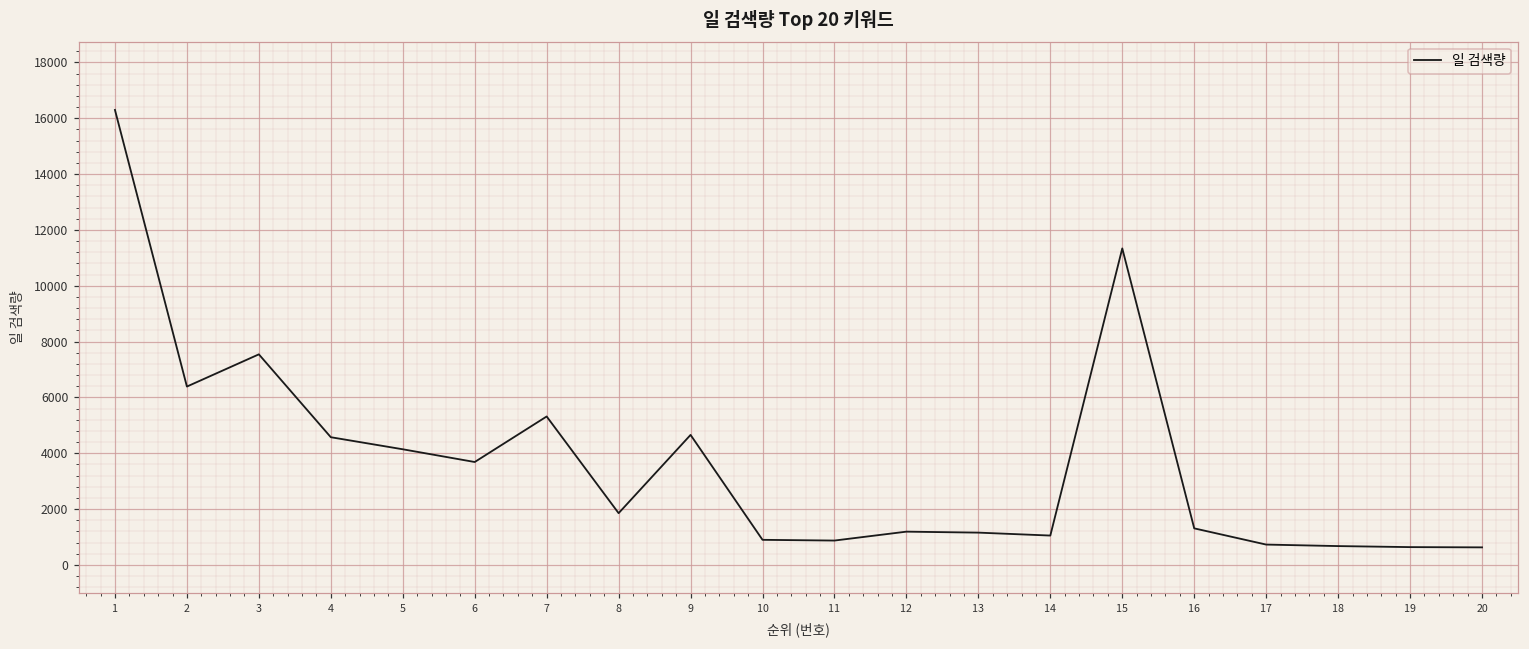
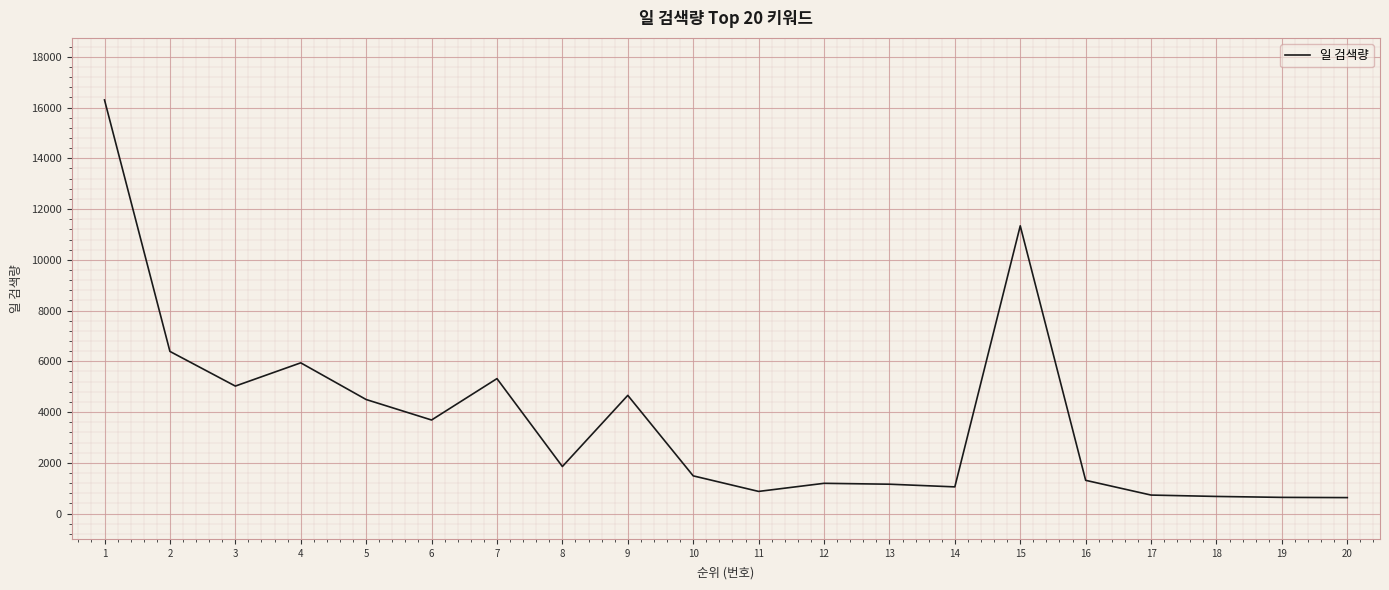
3: 7500 -> 5000
4: 4600 -> 5900
5: 4100 -> 4500
10: 900 -> 1500
